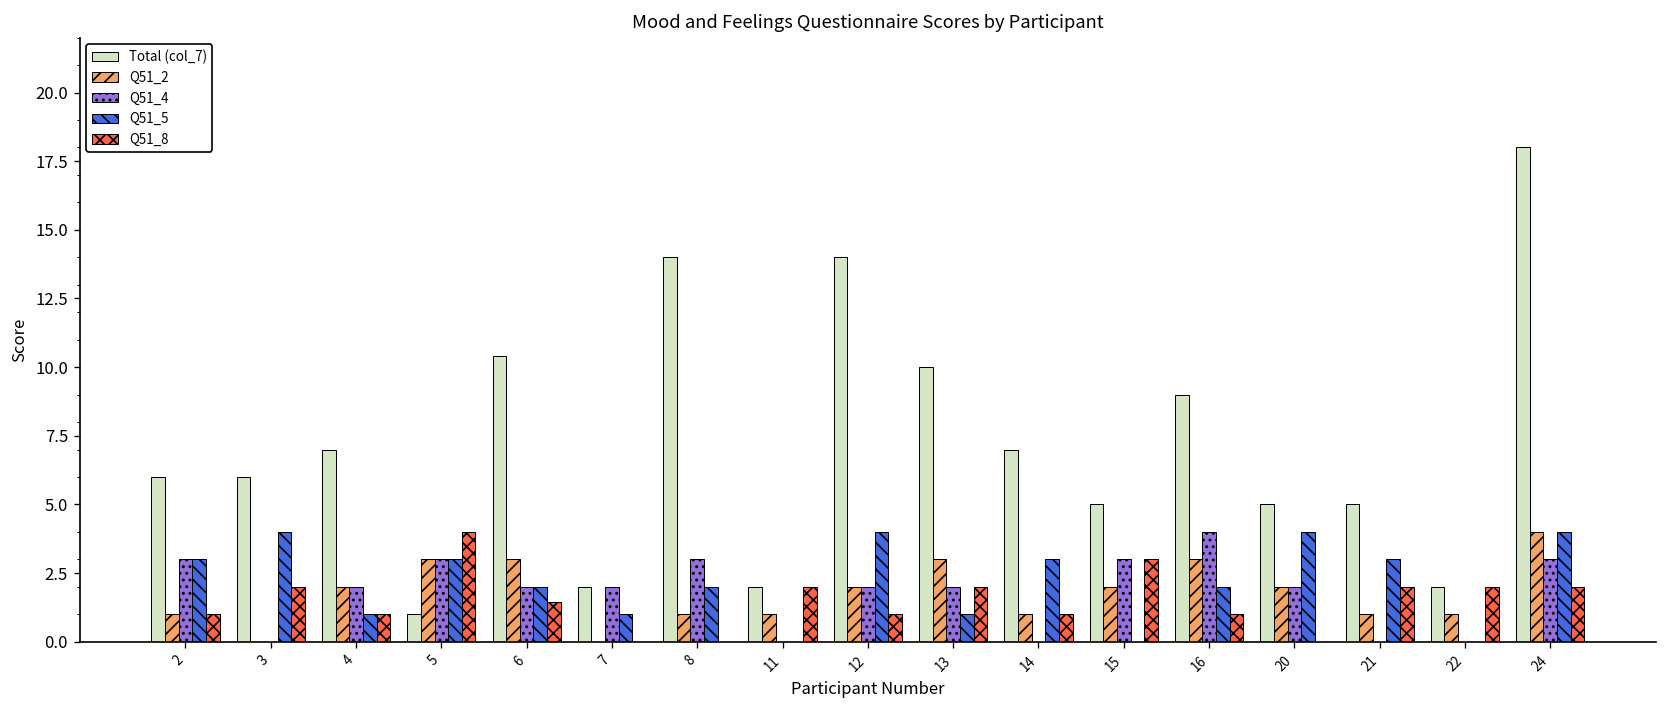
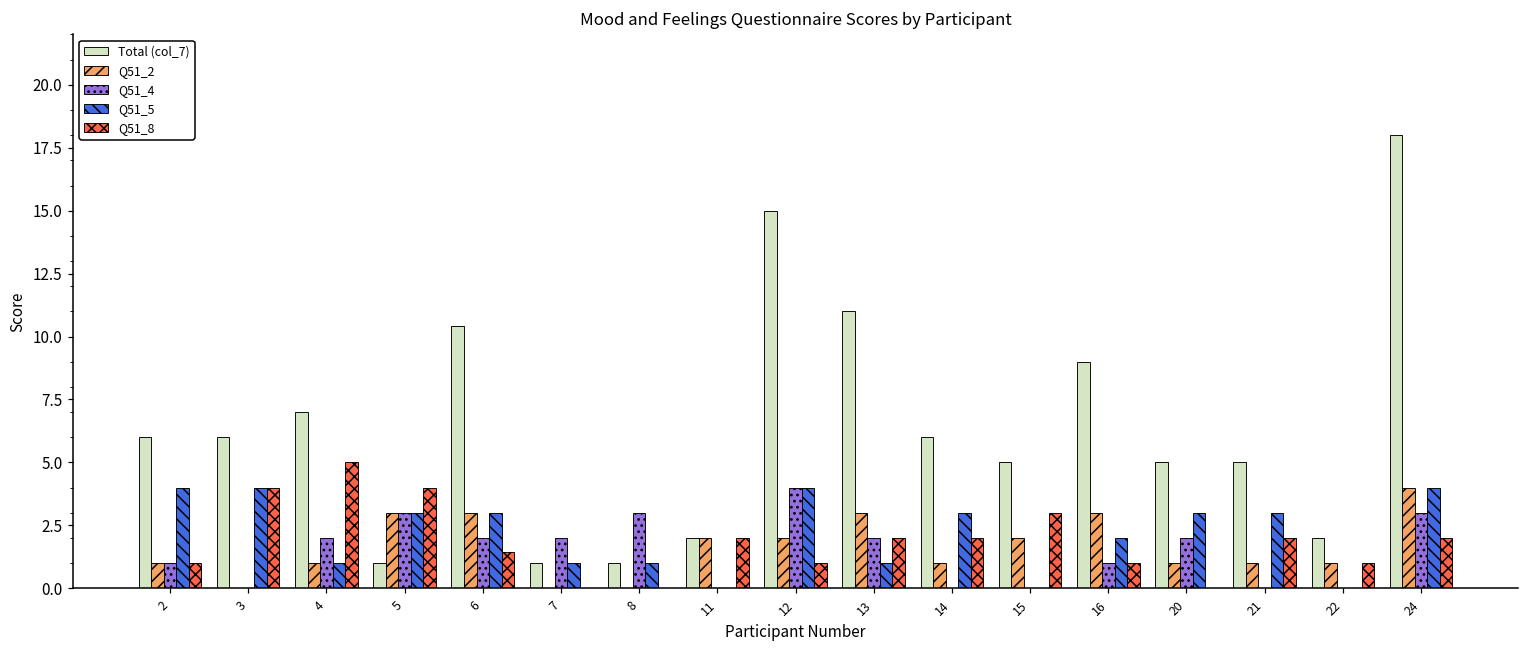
Q51_4, 2: 3 -> 1
Q51_5, 2: 3 -> 4
Q51_8, 3: 2 -> 4
Q51_2, 4: 2 -> 1
Q51_8, 4: 1 -> 5
Q51_5, 6: 2 -> 3
Total (col_7), 7: 2 -> 1
Total (col_7), 8: 14 -> 1
Q51_2, 8: 1 -> 0
Q51_5, 8: 2 -> 1
Q51_2, 11: 1 -> 2
Total (col_7), 12: 14 -> 15
Q51_4, 12: 2 -> 4
Total (col_7), 13: 10 -> 11
Total (col_7), 14: 7 -> 6
Q51_8, 14: 1 -> 2
Q51_4, 15: 3 -> 0
Q51_4, 16: 4 -> 1
Q51_2, 20: 2 -> 1
Q51_5, 20: 4 -> 3
Q51_8, 22: 2 -> 1
